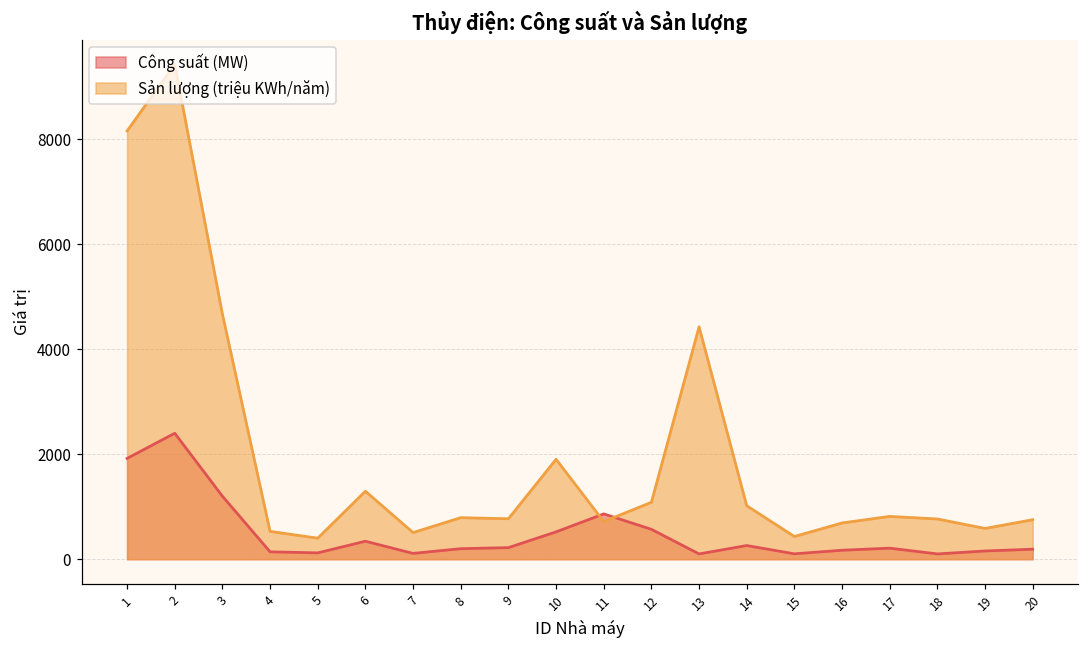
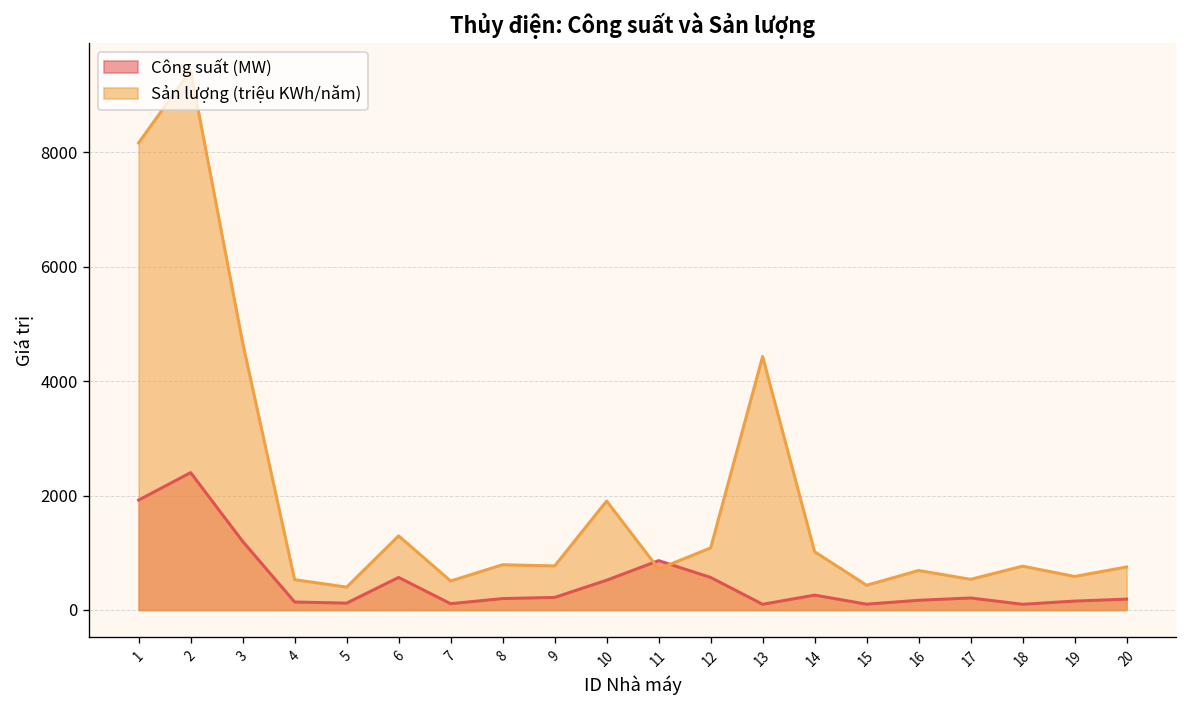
Công suất (MW), 6: 300 -> 600
Sản lượng (triệu KWh/năm), 17: 800 -> 500
